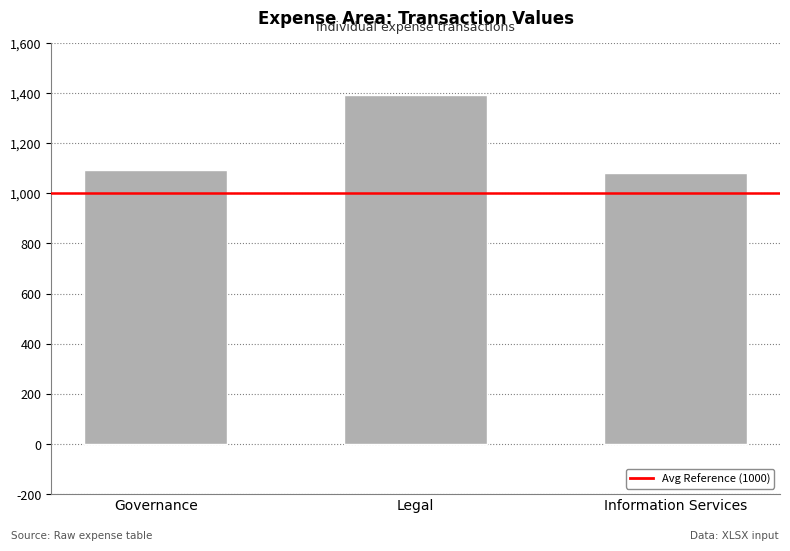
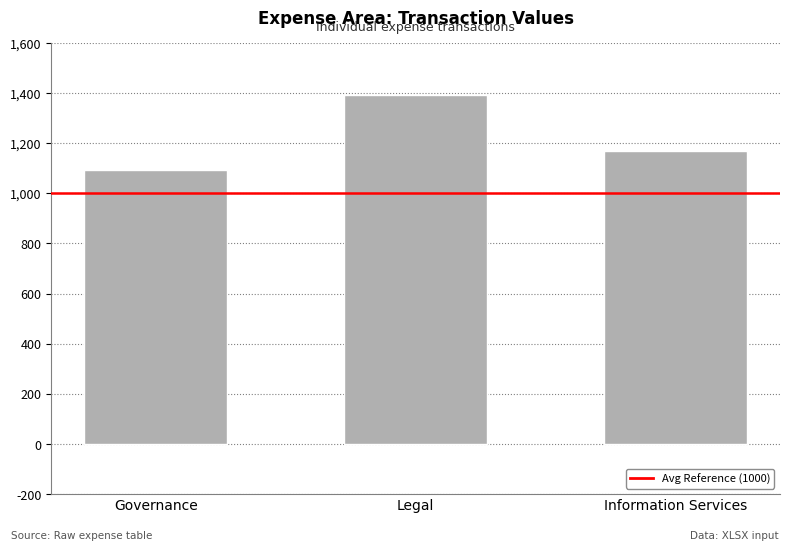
Information Services: 1,080 -> 1,170
